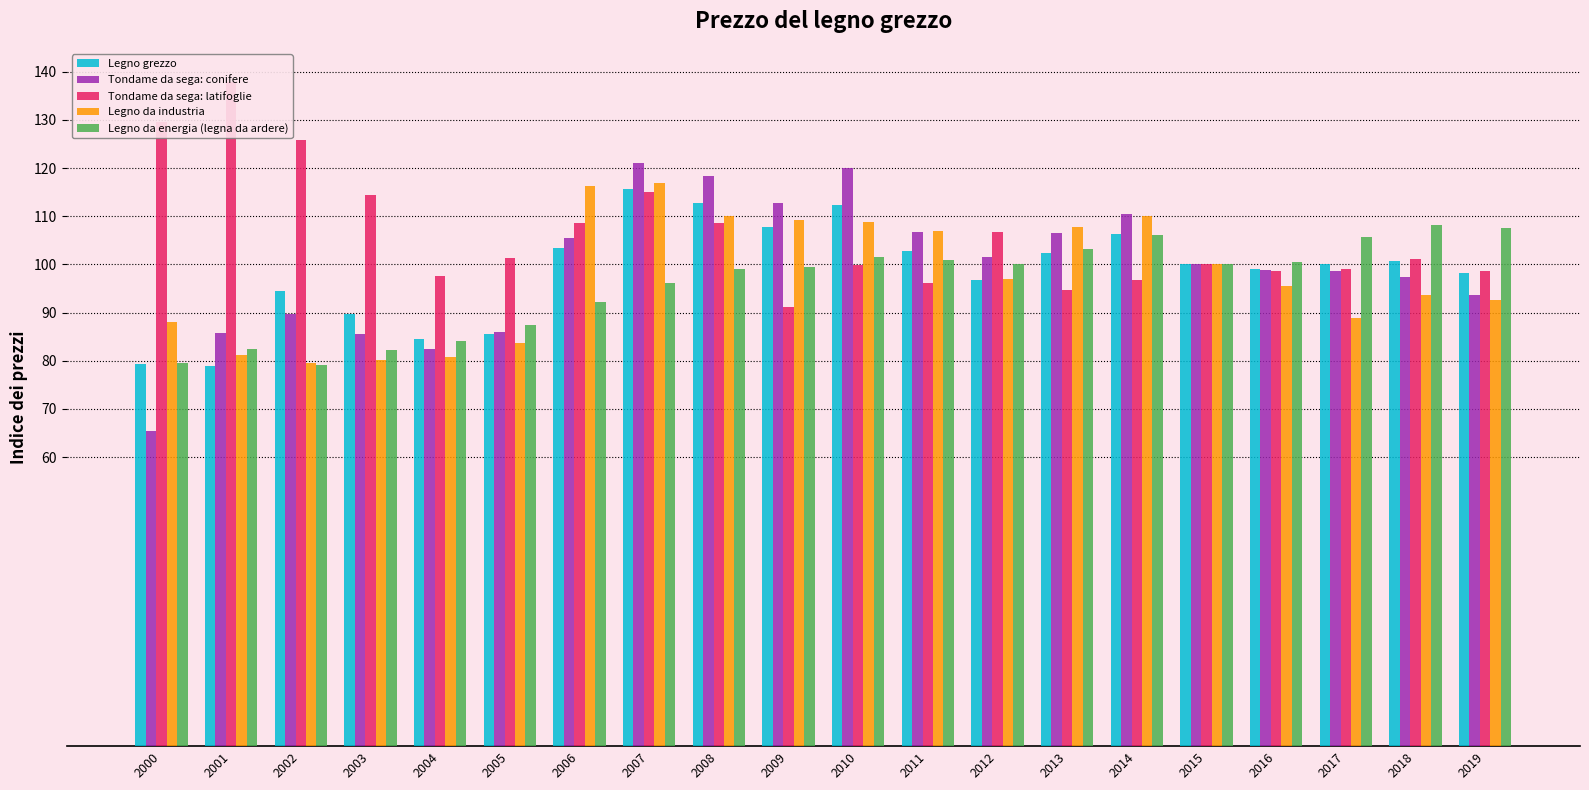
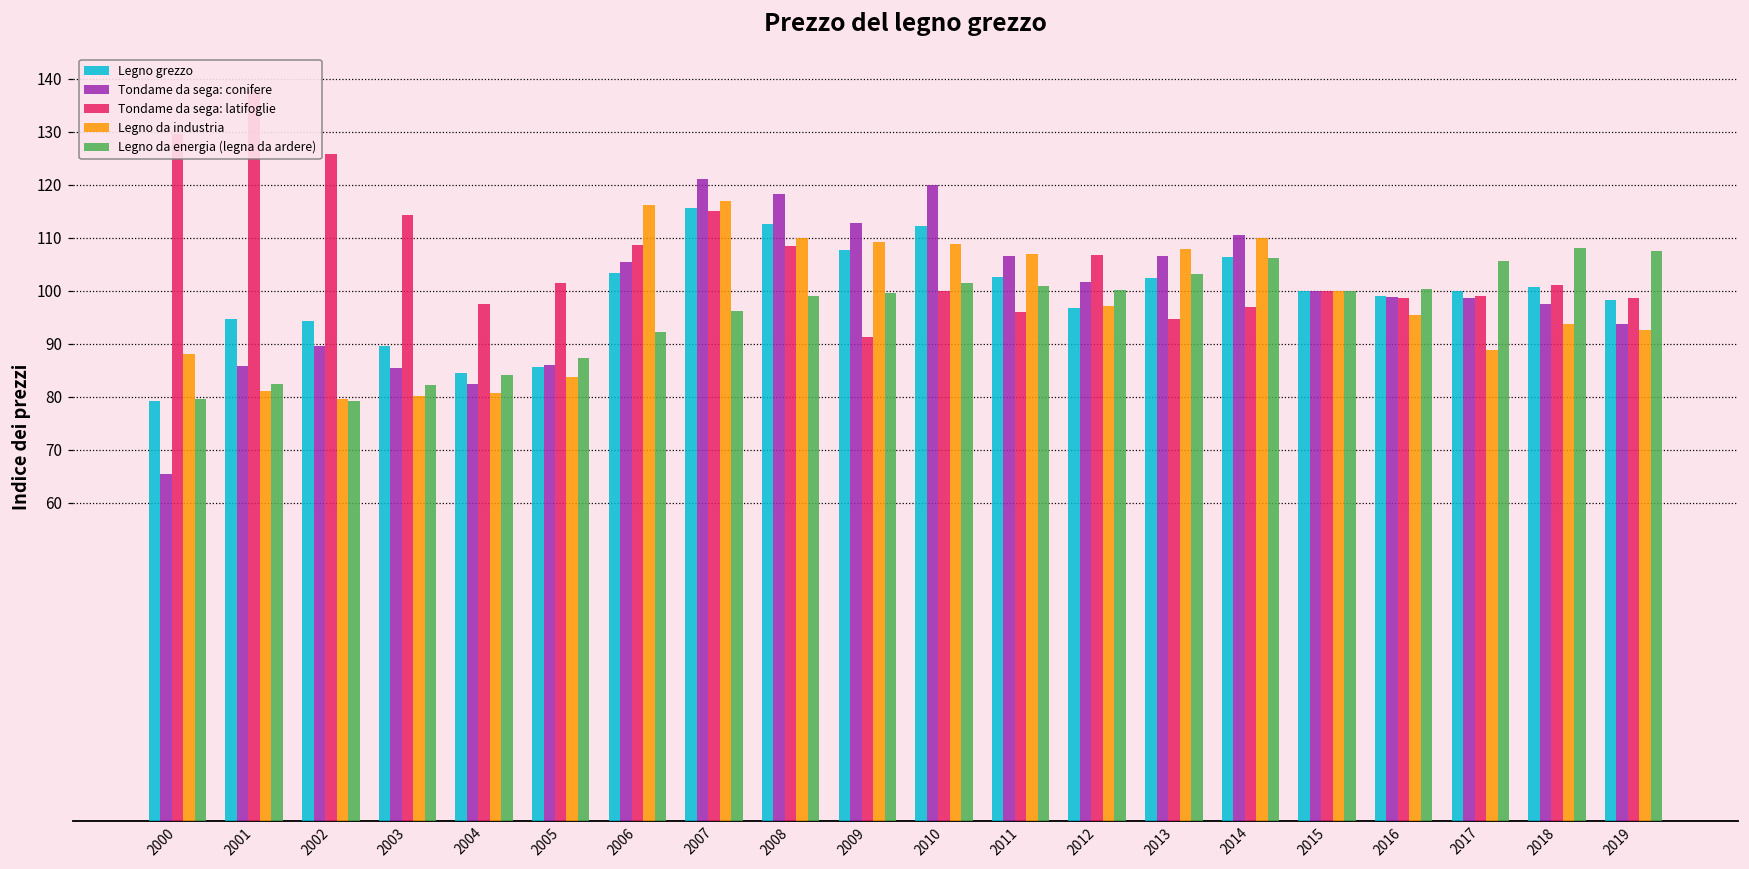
Legno grezzo, 2001: 79 -> 95
